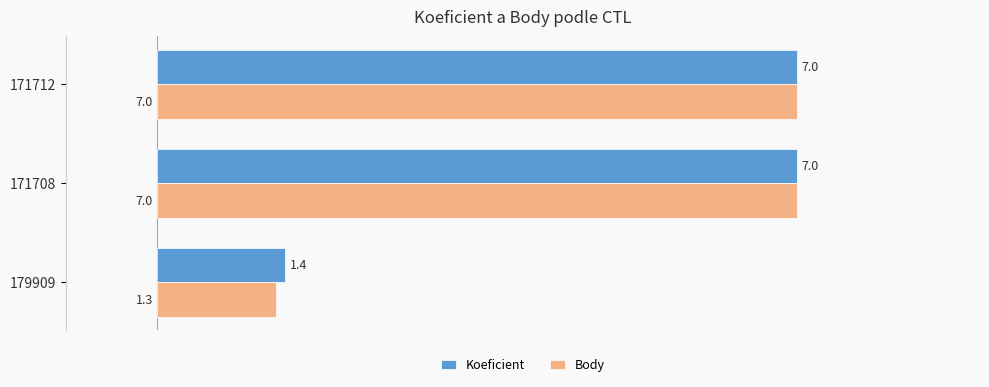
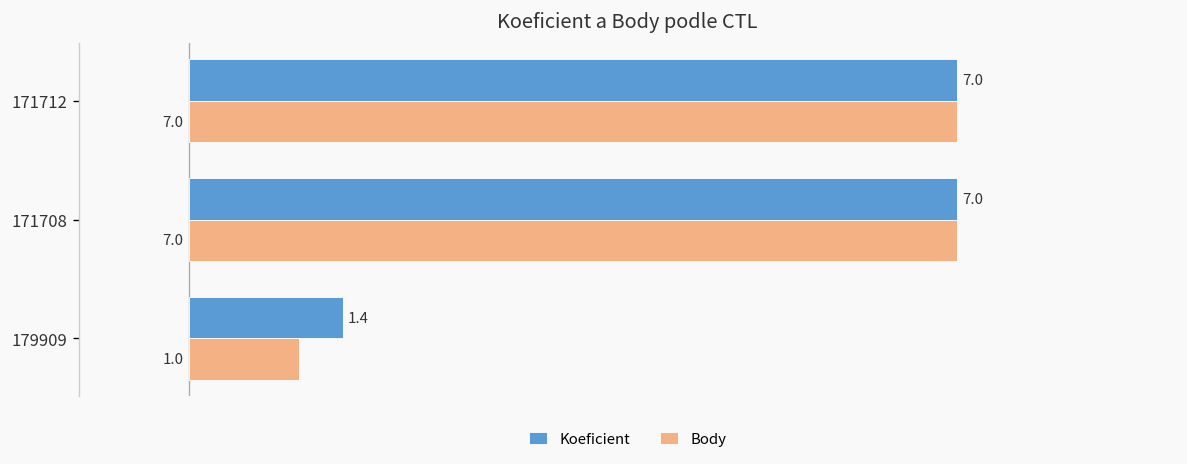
Body, 179909: 1.3 -> 1.0
